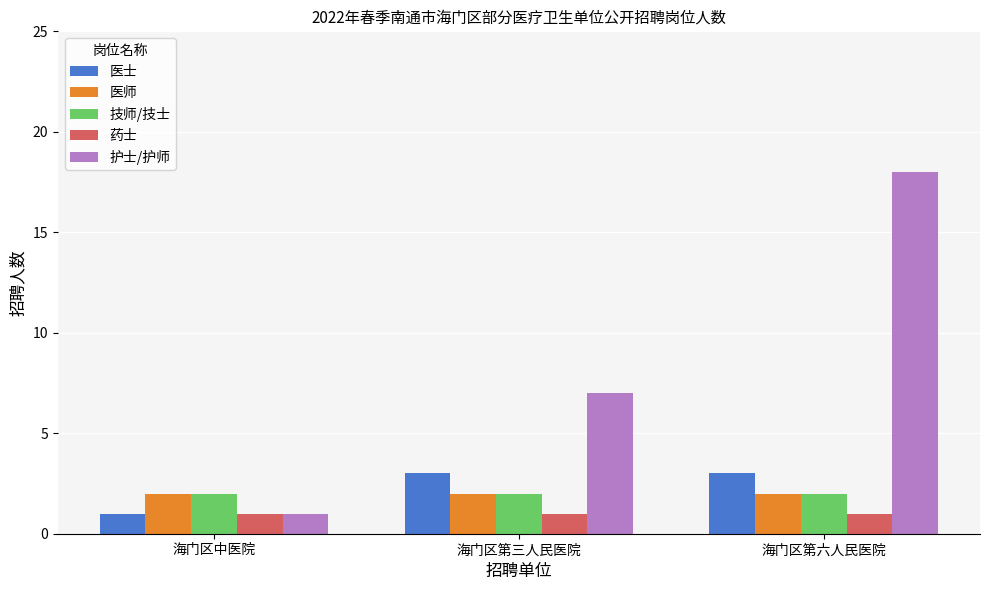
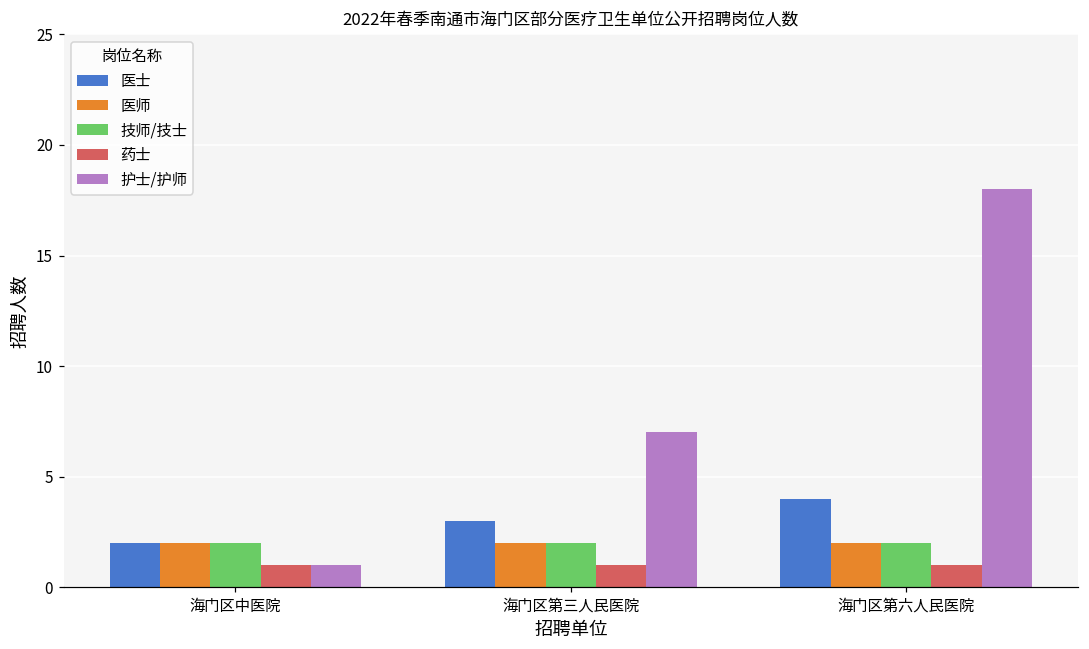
医士, 海门区中医院: 1 -> 2
医士, 海门区第六人民医院: 3 -> 4
